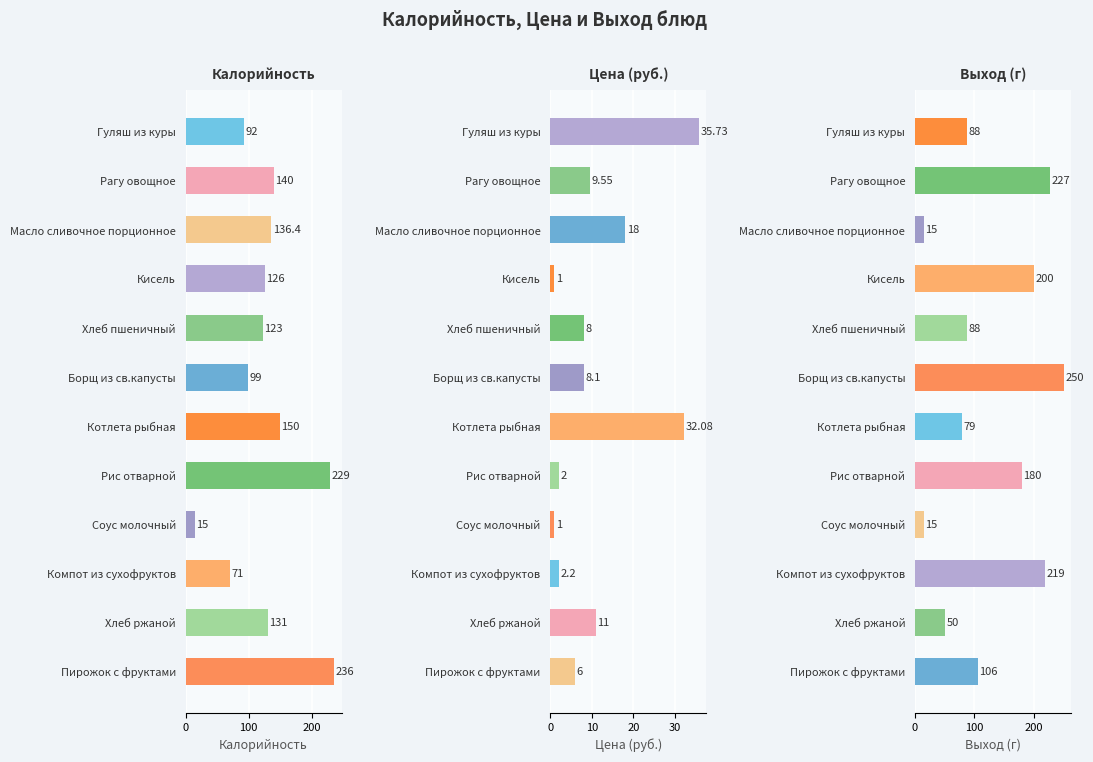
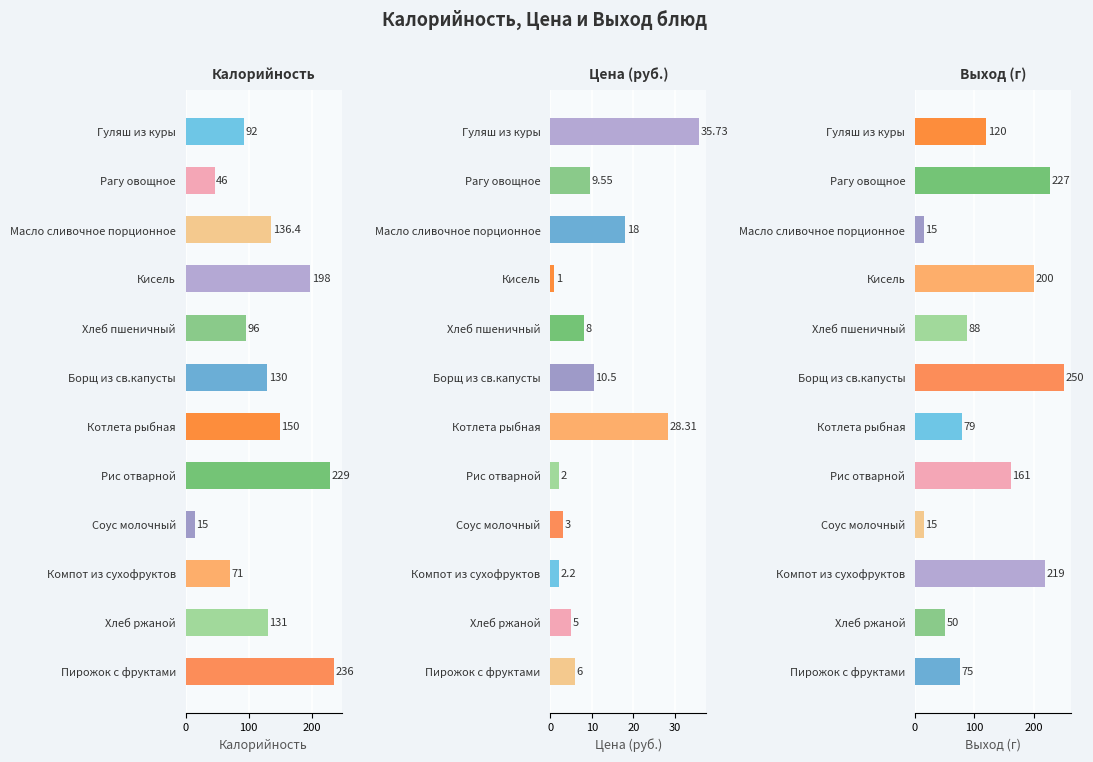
Калорийность, Рагу овощное: 140 -> 46
Калорийность, Кисель: 126 -> 198
Калорийность, Хлеб пшеничный: 123 -> 96
Калорийность, Борщ из св.капусты: 99 -> 130
Цена (руб.), Борщ из св.капусты: 8.1 -> 10.5
Цена (руб.), Котлета рыбная: 32.08 -> 28.31
Цена (руб.), Соус молочный: 1 -> 3
Цена (руб.), Хлеб ржаной: 11 -> 5
Выход (г), Гуляш из куры: 88 -> 120
Выход (г), Рис отварной: 180 -> 161
Выход (г), Пирожок с фруктами: 106 -> 75
